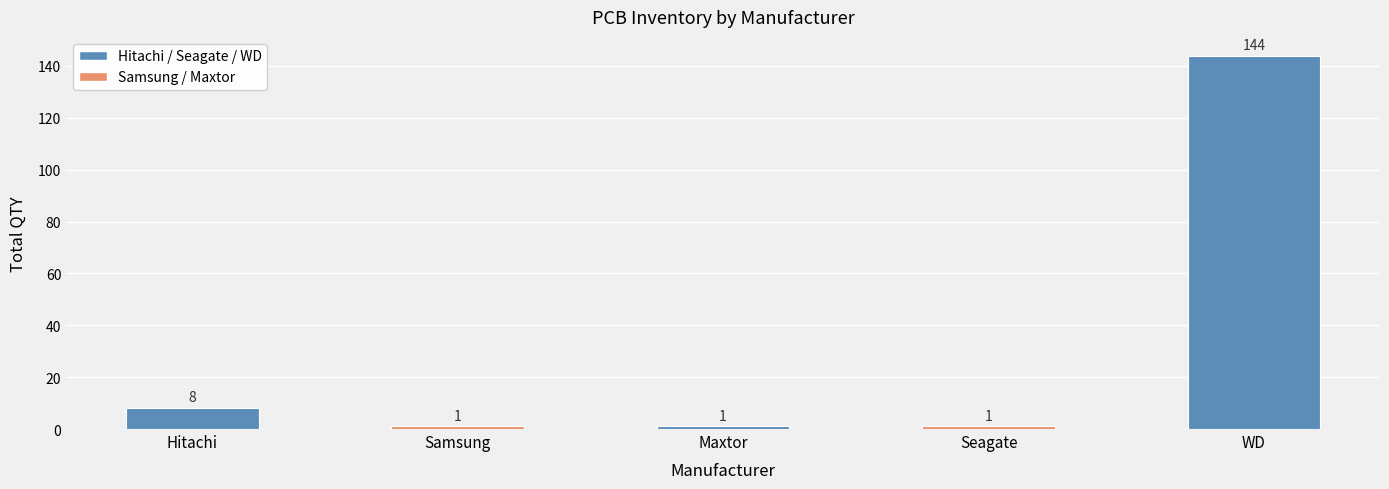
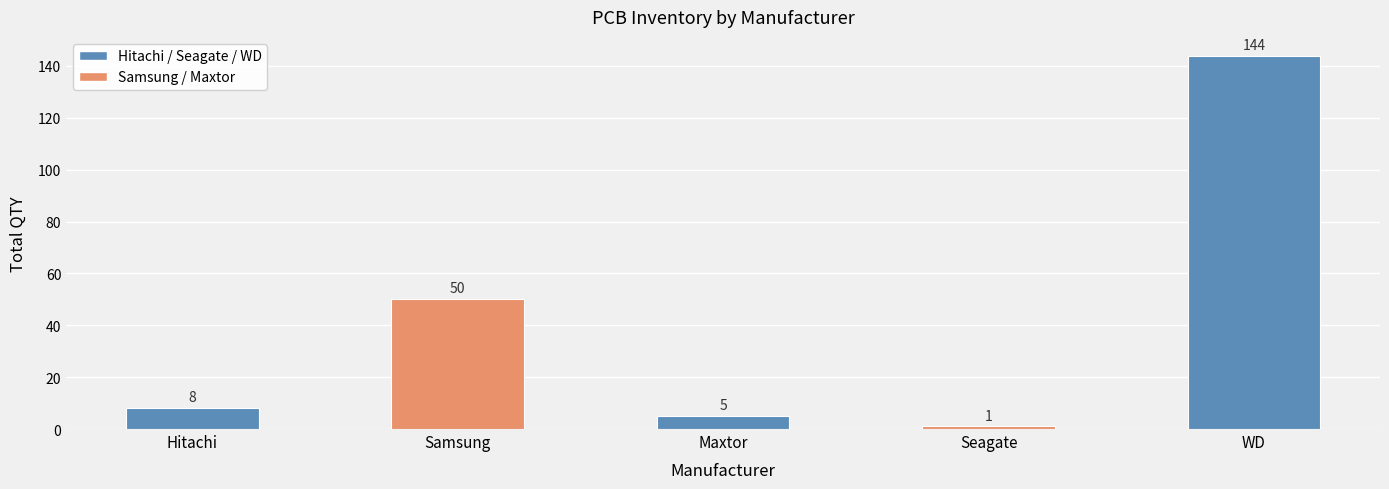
Samsung: 1 -> 50
Maxtor: 1 -> 5
